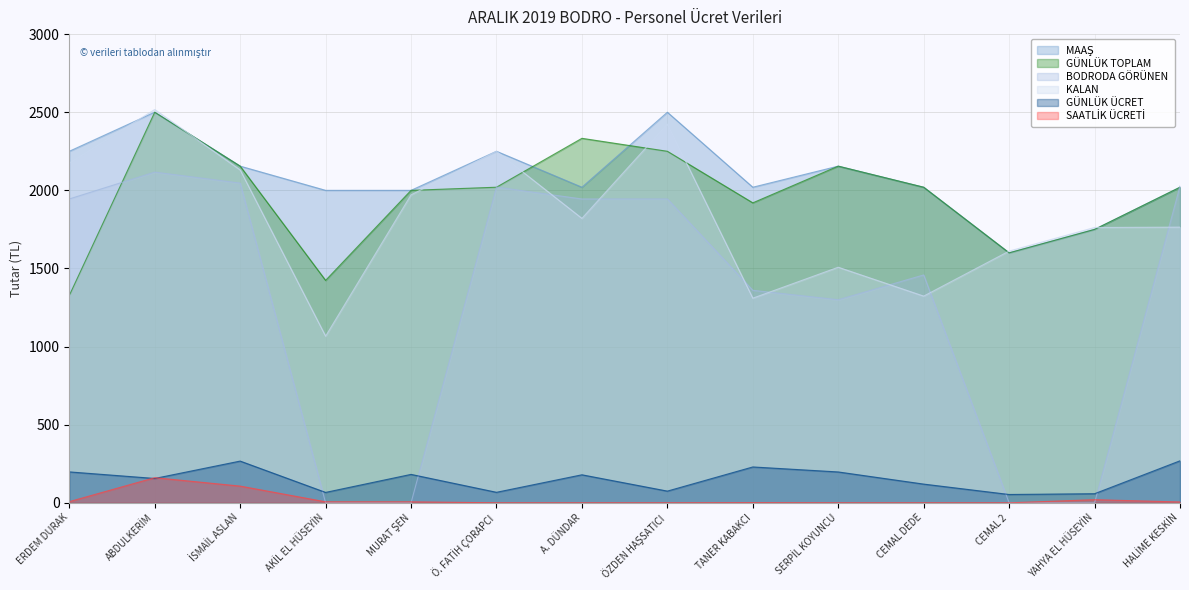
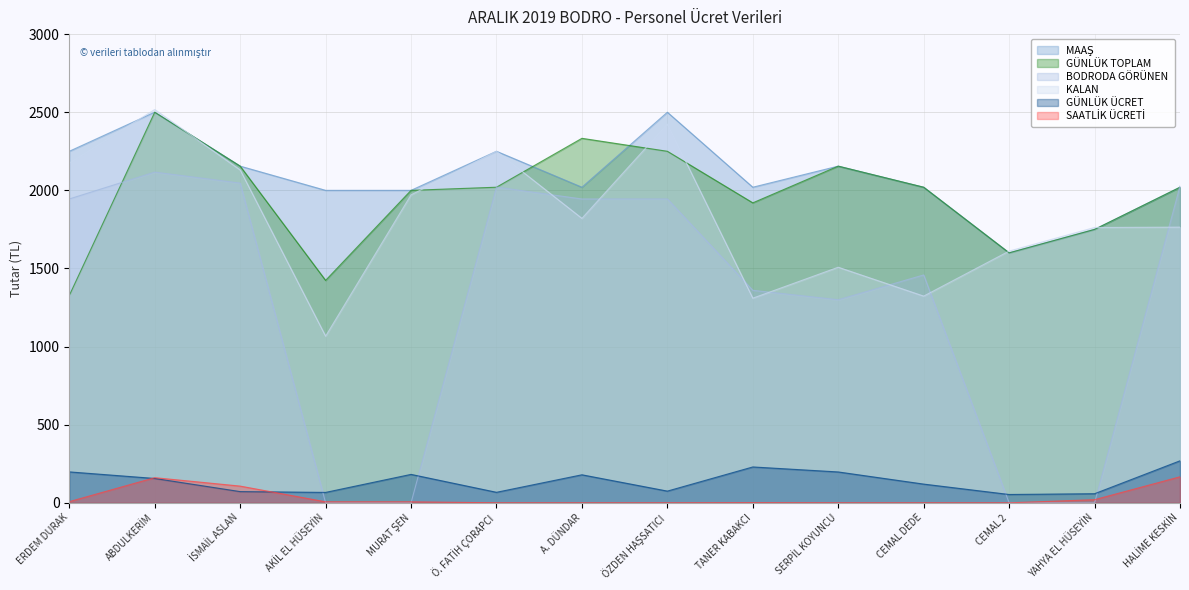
GÜNLÜK ÜCRET, İSMAİL ASLAN: 270 -> 70
SAATLİK ÜCRETİ, HALİME KESKİN: 10 -> 170
